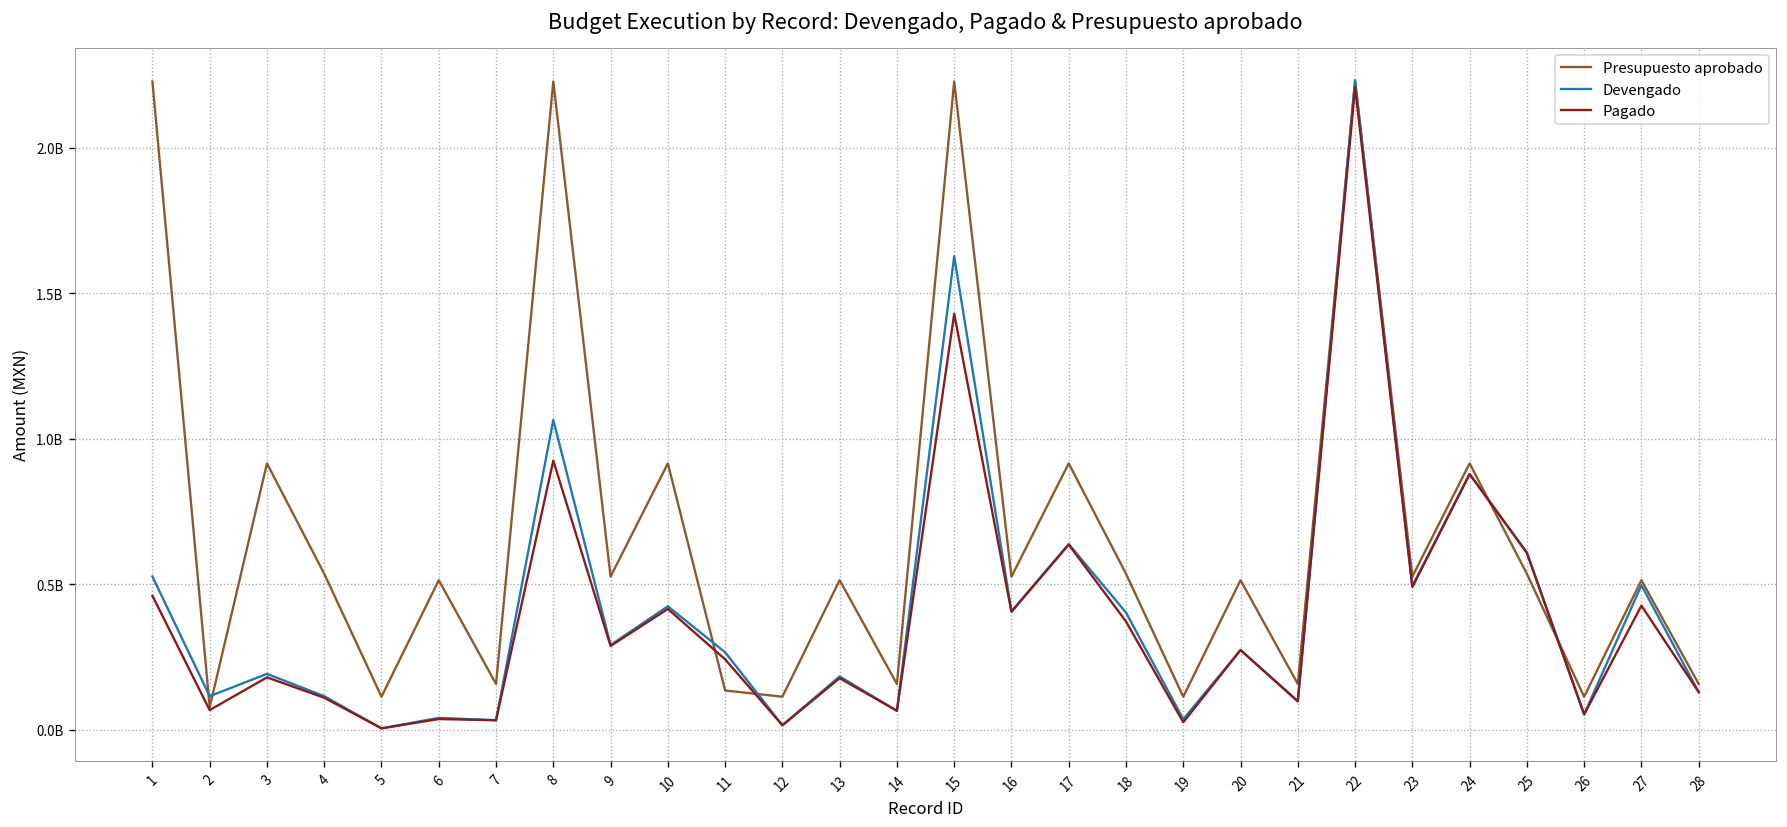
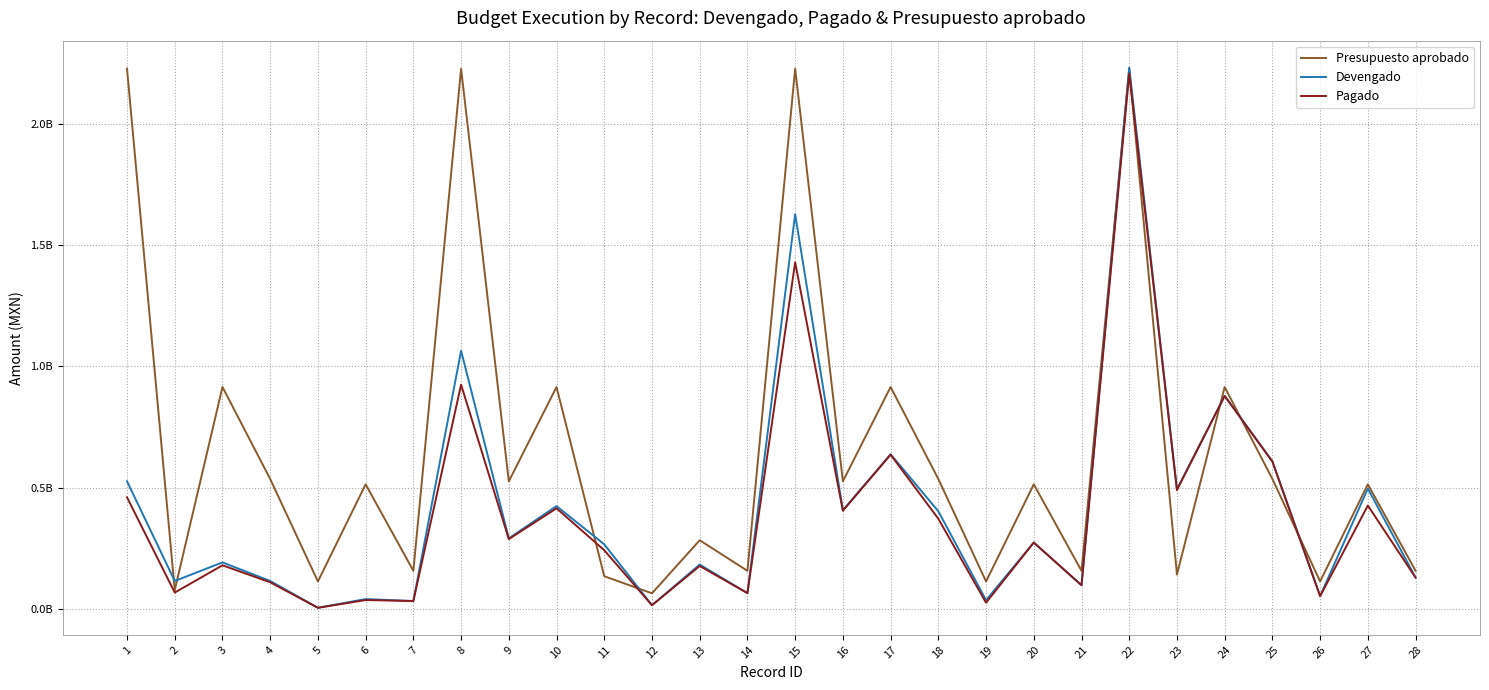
Presupuesto aprobado, 12: 110000000 -> 60000000
Presupuesto aprobado, 13: 510000000 -> 280000000
Presupuesto aprobado, 23: 530000000 -> 140000000
